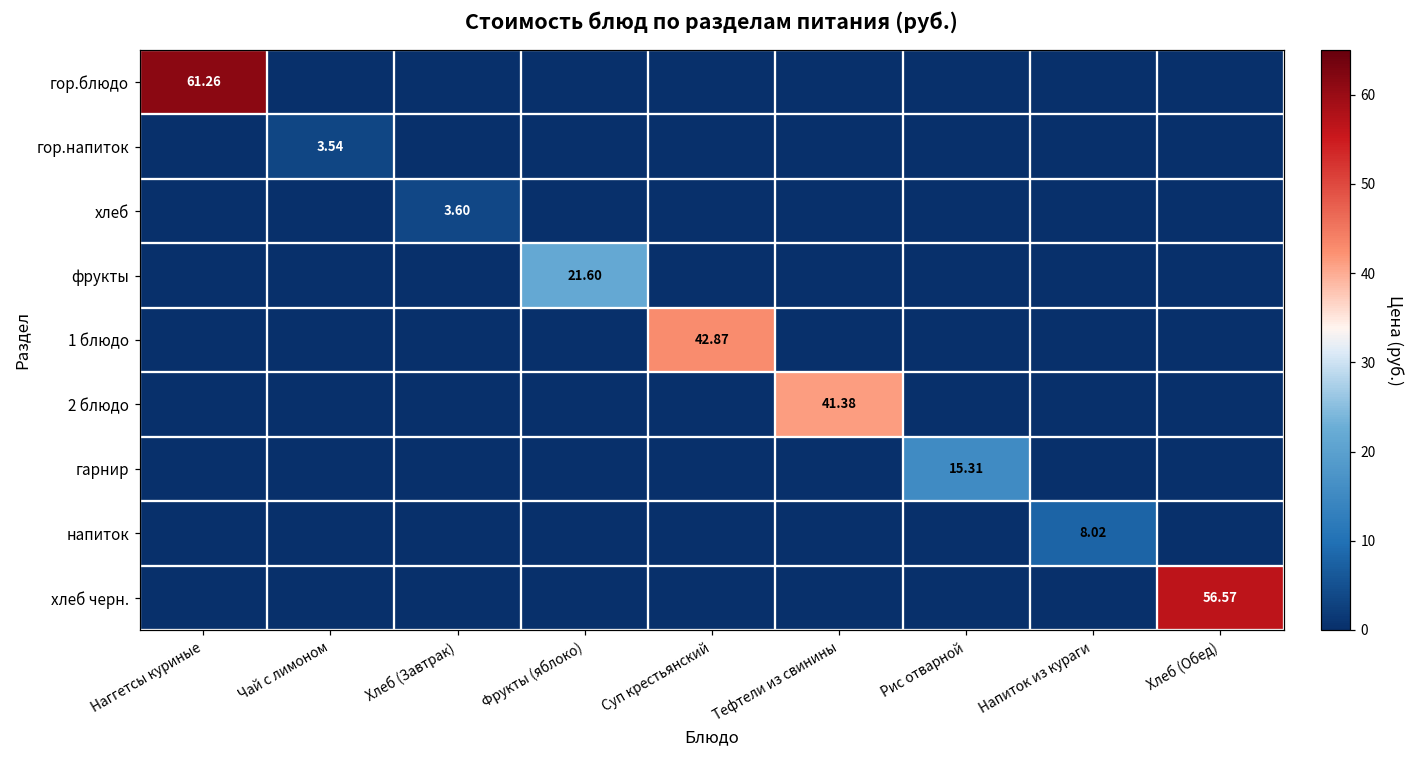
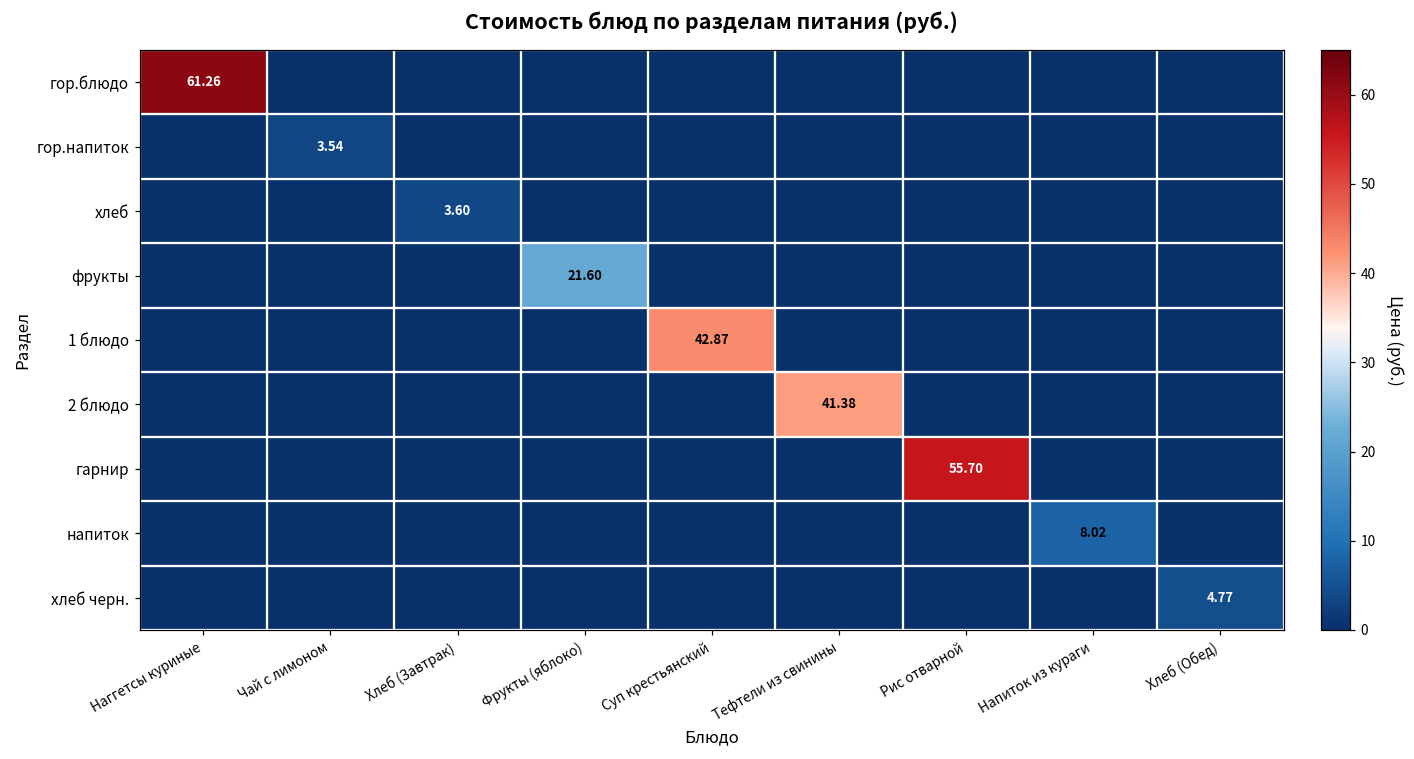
гарнир, Рис отварной: 15.31 -> 55.70
хлеб черн., Хлеб (Обед): 56.57 -> 4.77
